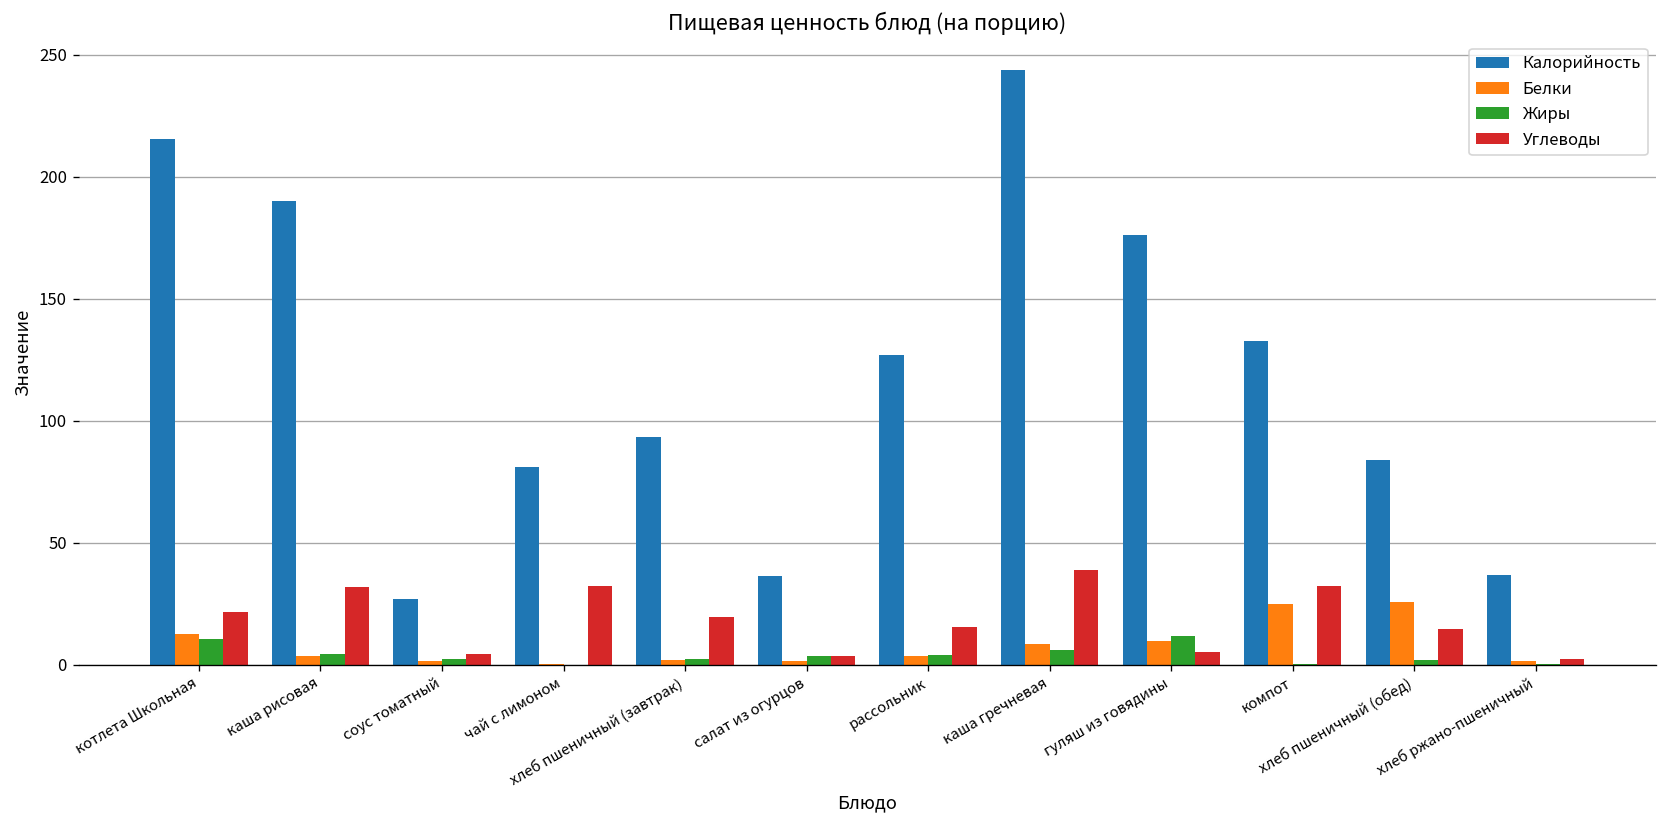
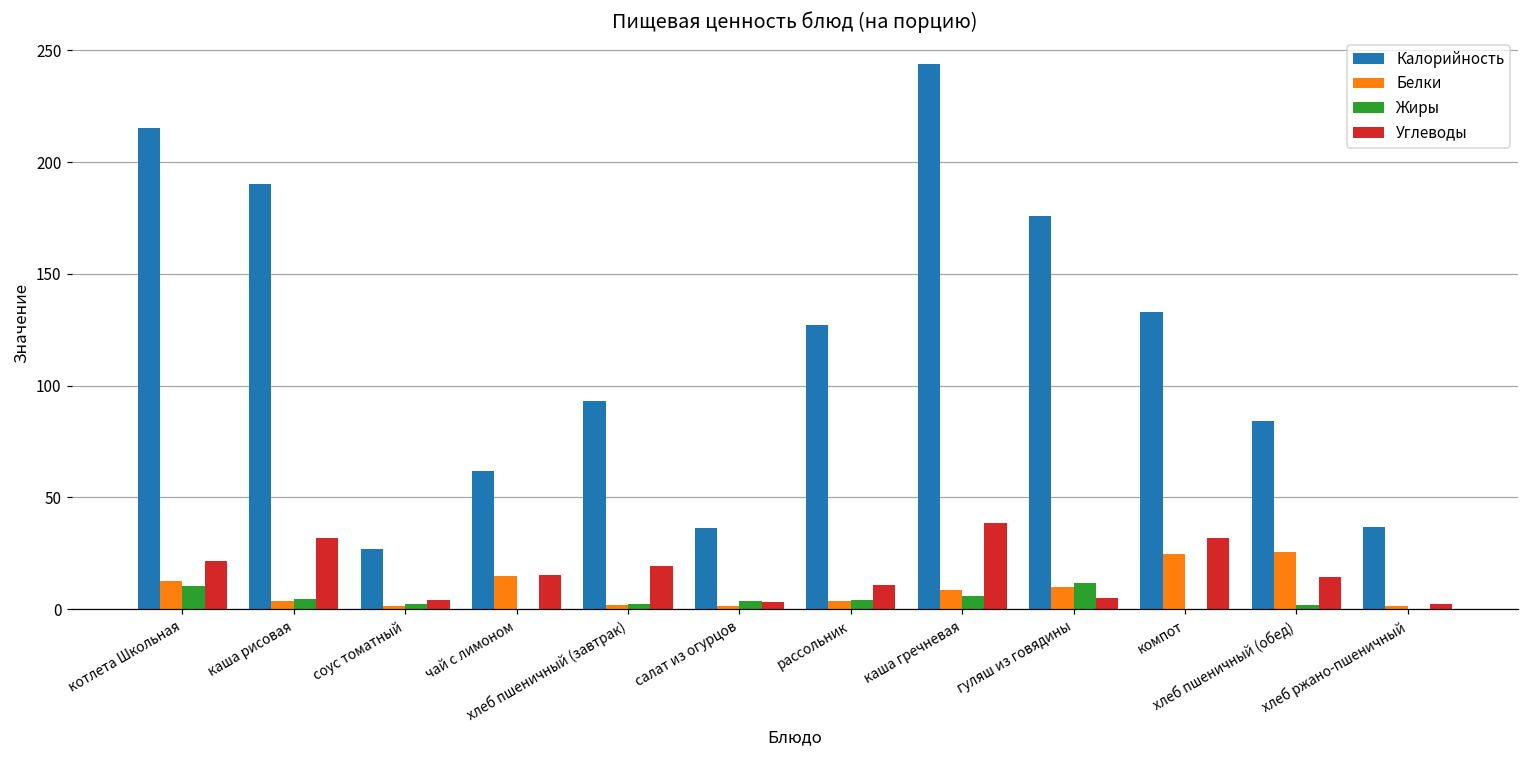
Калорийность, чай с лимоном: 81 -> 62
Белки, чай с лимоном: 0 -> 15
Углеводы, чай с лимоном: 32 -> 15
Углеводы, рассольник: 16 -> 11
